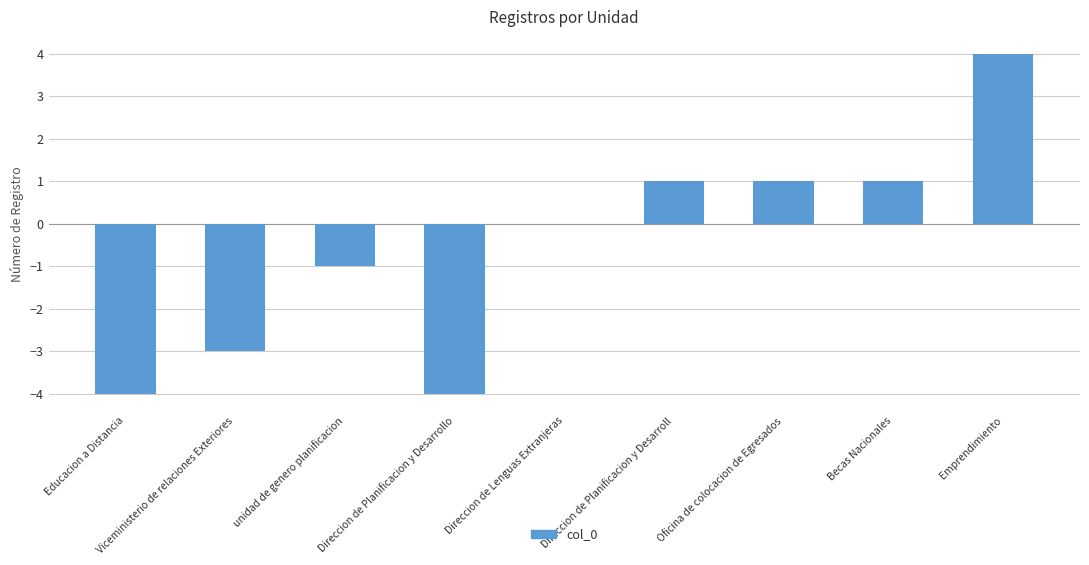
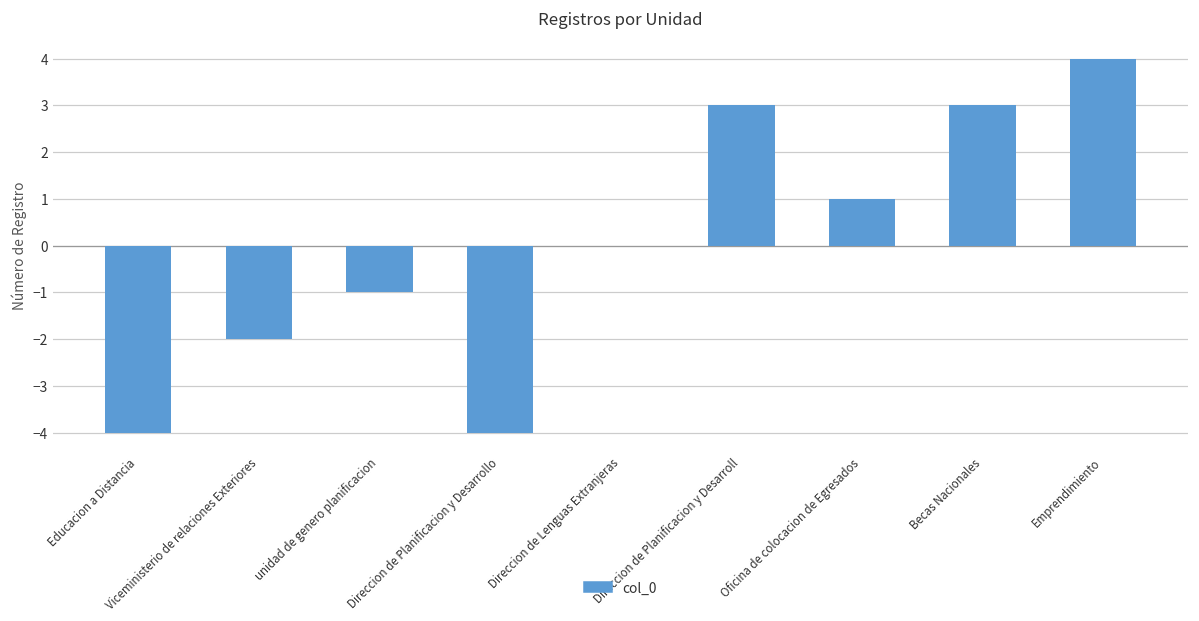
Viceministerio de relaciones Exteriores: -3.0 -> -2.0
Direccion de Planificacion y Desarroll: 1.0 -> 3.0
Becas Nacionales: 1.0 -> 3.0
